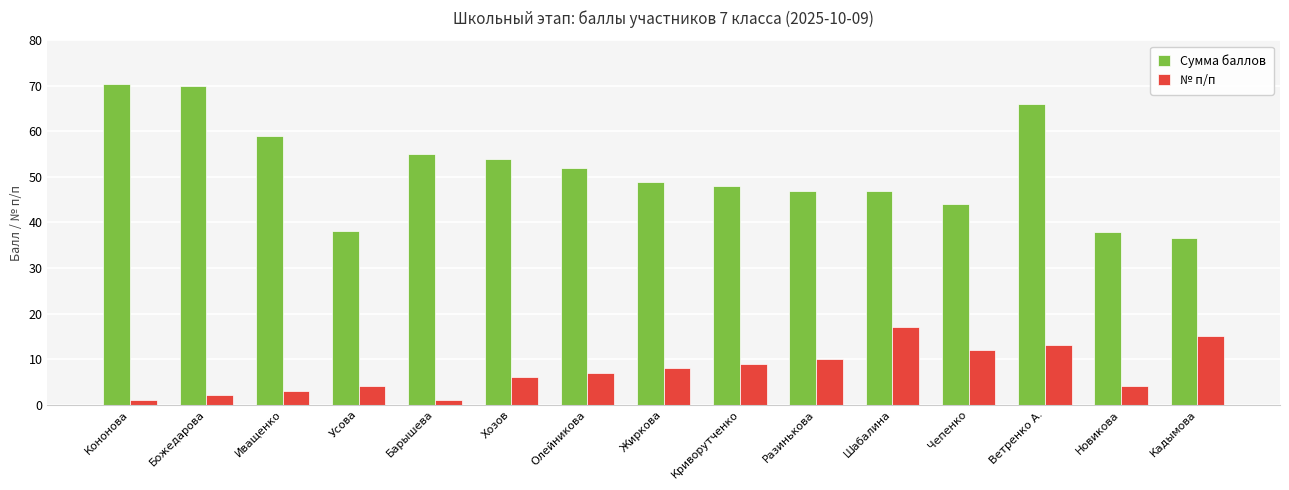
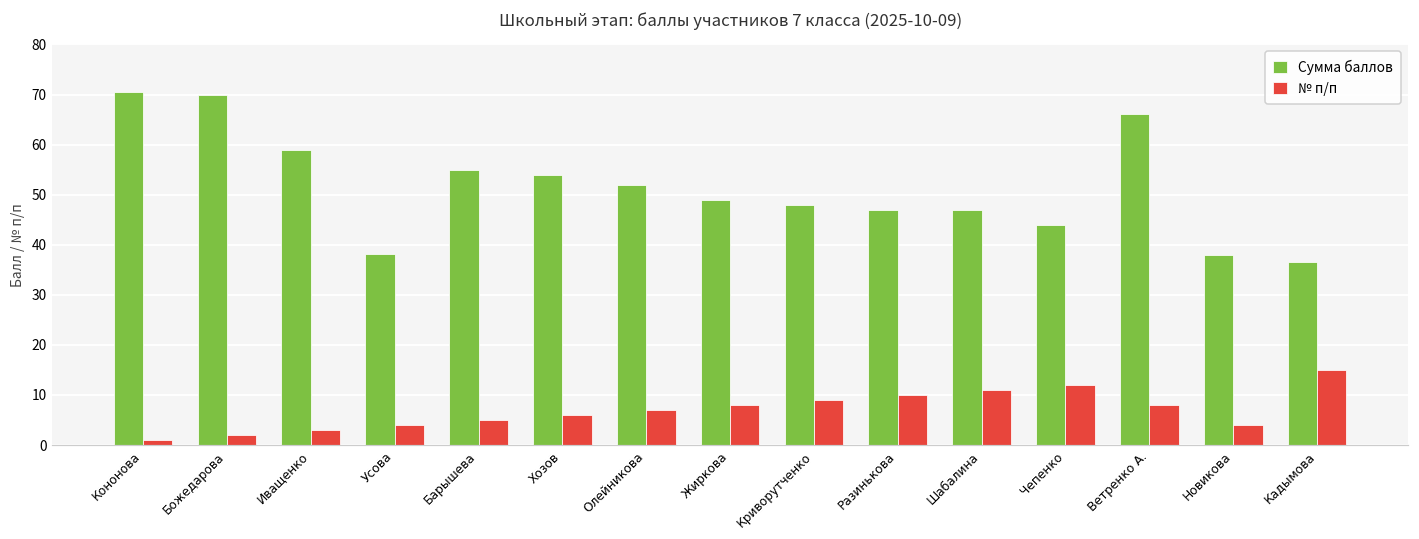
№ п/п, Барышева: 1 -> 5
№ п/п, Шабалина: 17 -> 11
№ п/п, Ветренко А.: 13 -> 8
